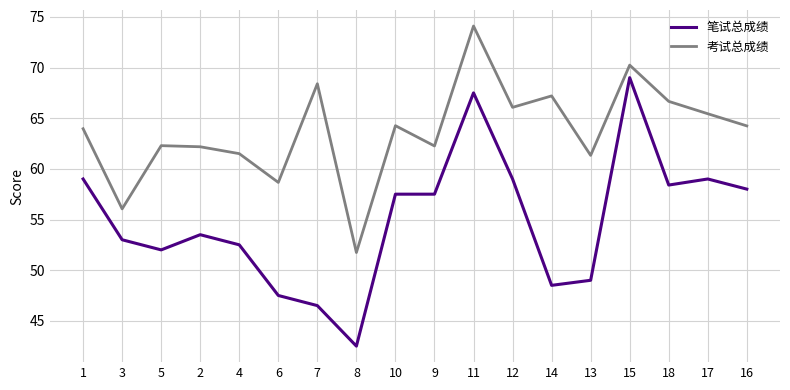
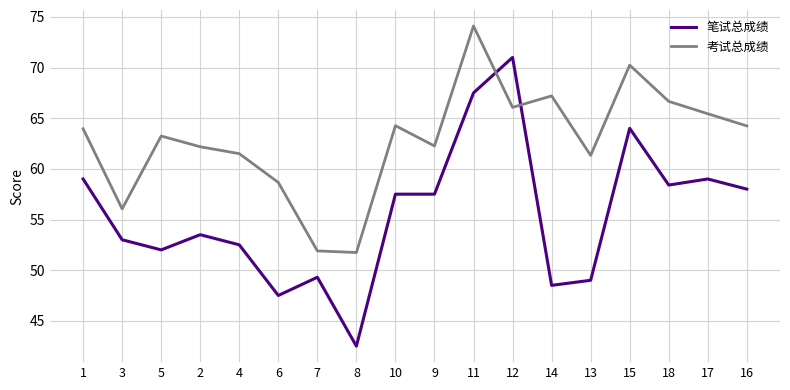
考试总成绩, 5: 62.3 -> 63.2
笔试总成绩, 7: 46.5 -> 49.3
考试总成绩, 7: 68.4 -> 51.9
笔试总成绩, 12: 59 -> 71
笔试总成绩, 15: 69 -> 64
